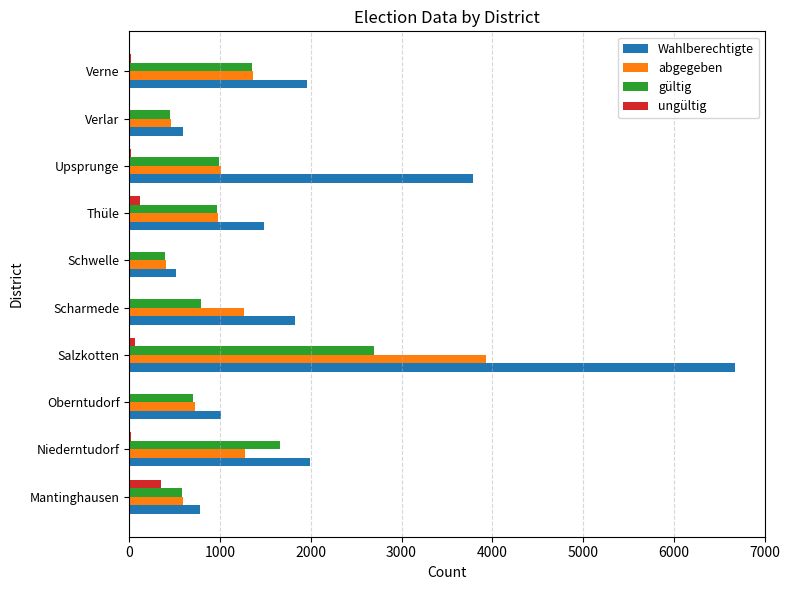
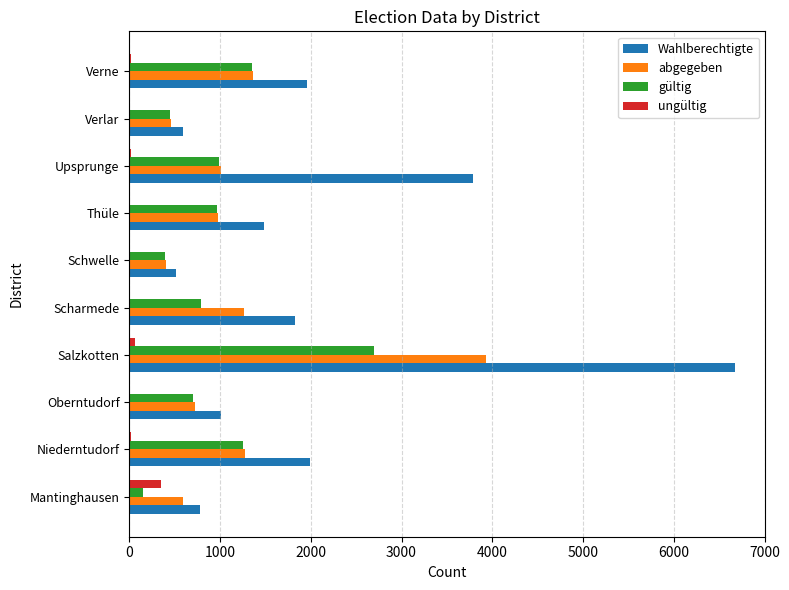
ungültig, Thüle: 100 -> 0
gültig, Niederntudorf: 1700 -> 1300
gültig, Mantinghausen: 600 -> 200
